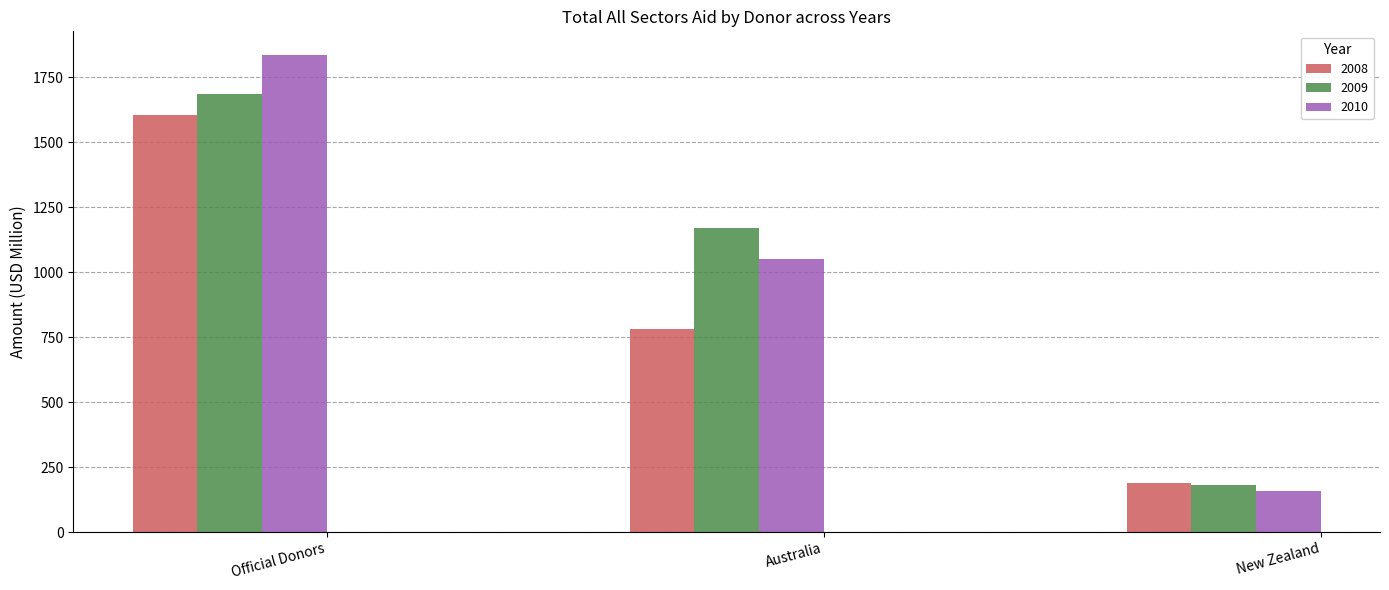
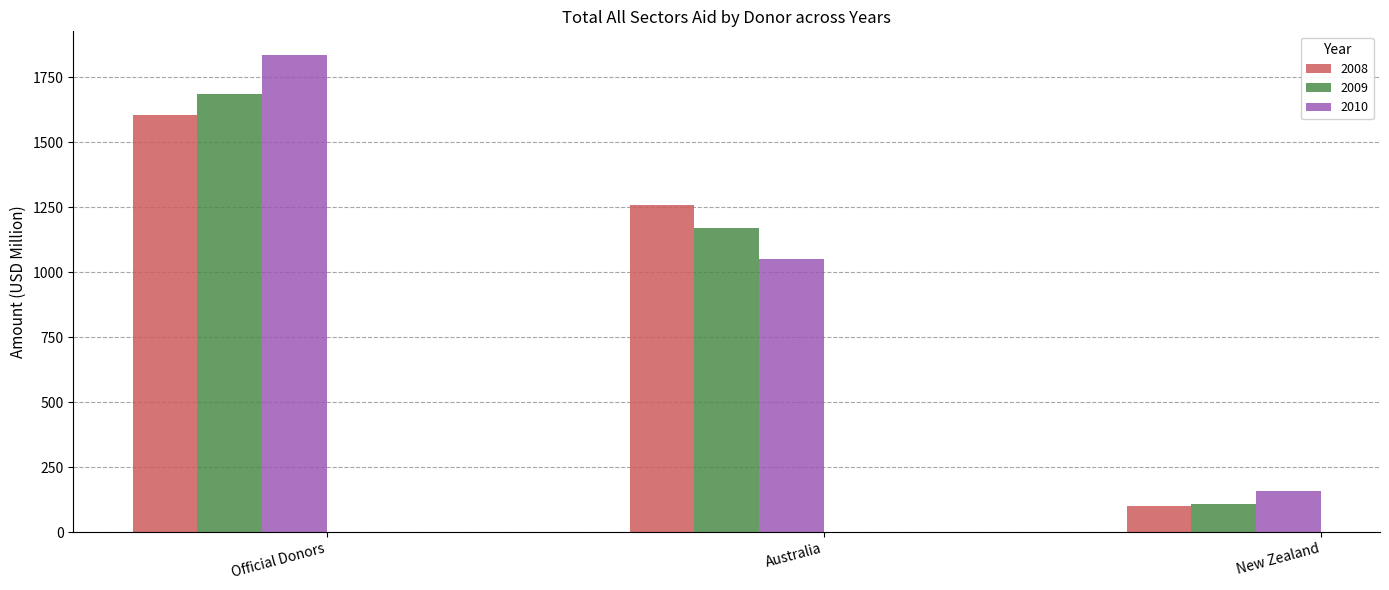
2008, Australia: 780 -> 1260
2008, New Zealand: 190 -> 100
2009, New Zealand: 180 -> 110
